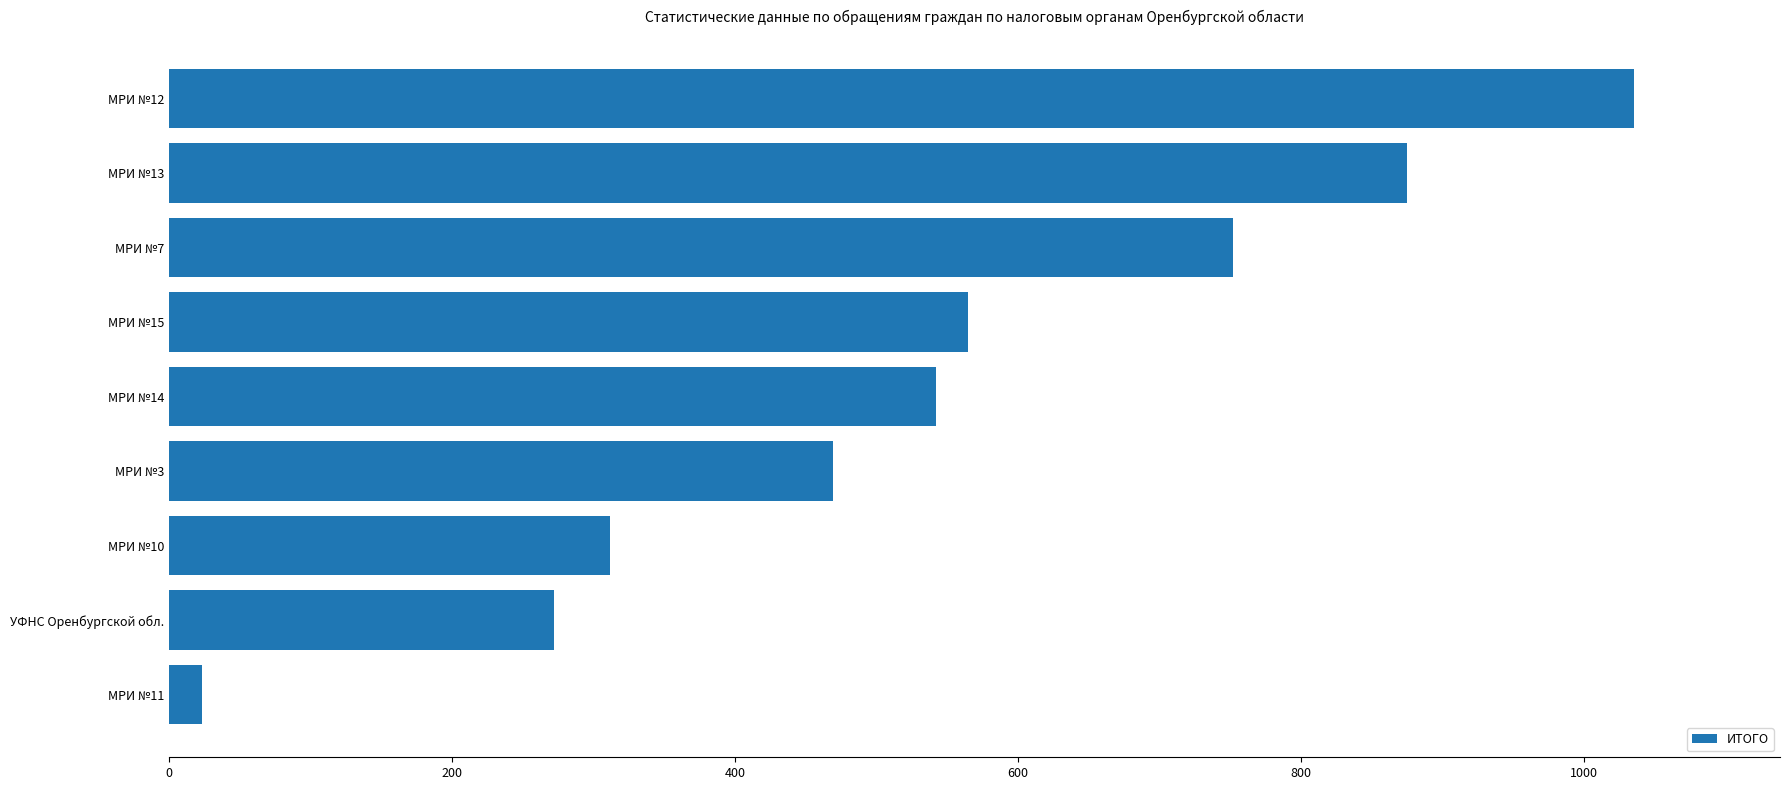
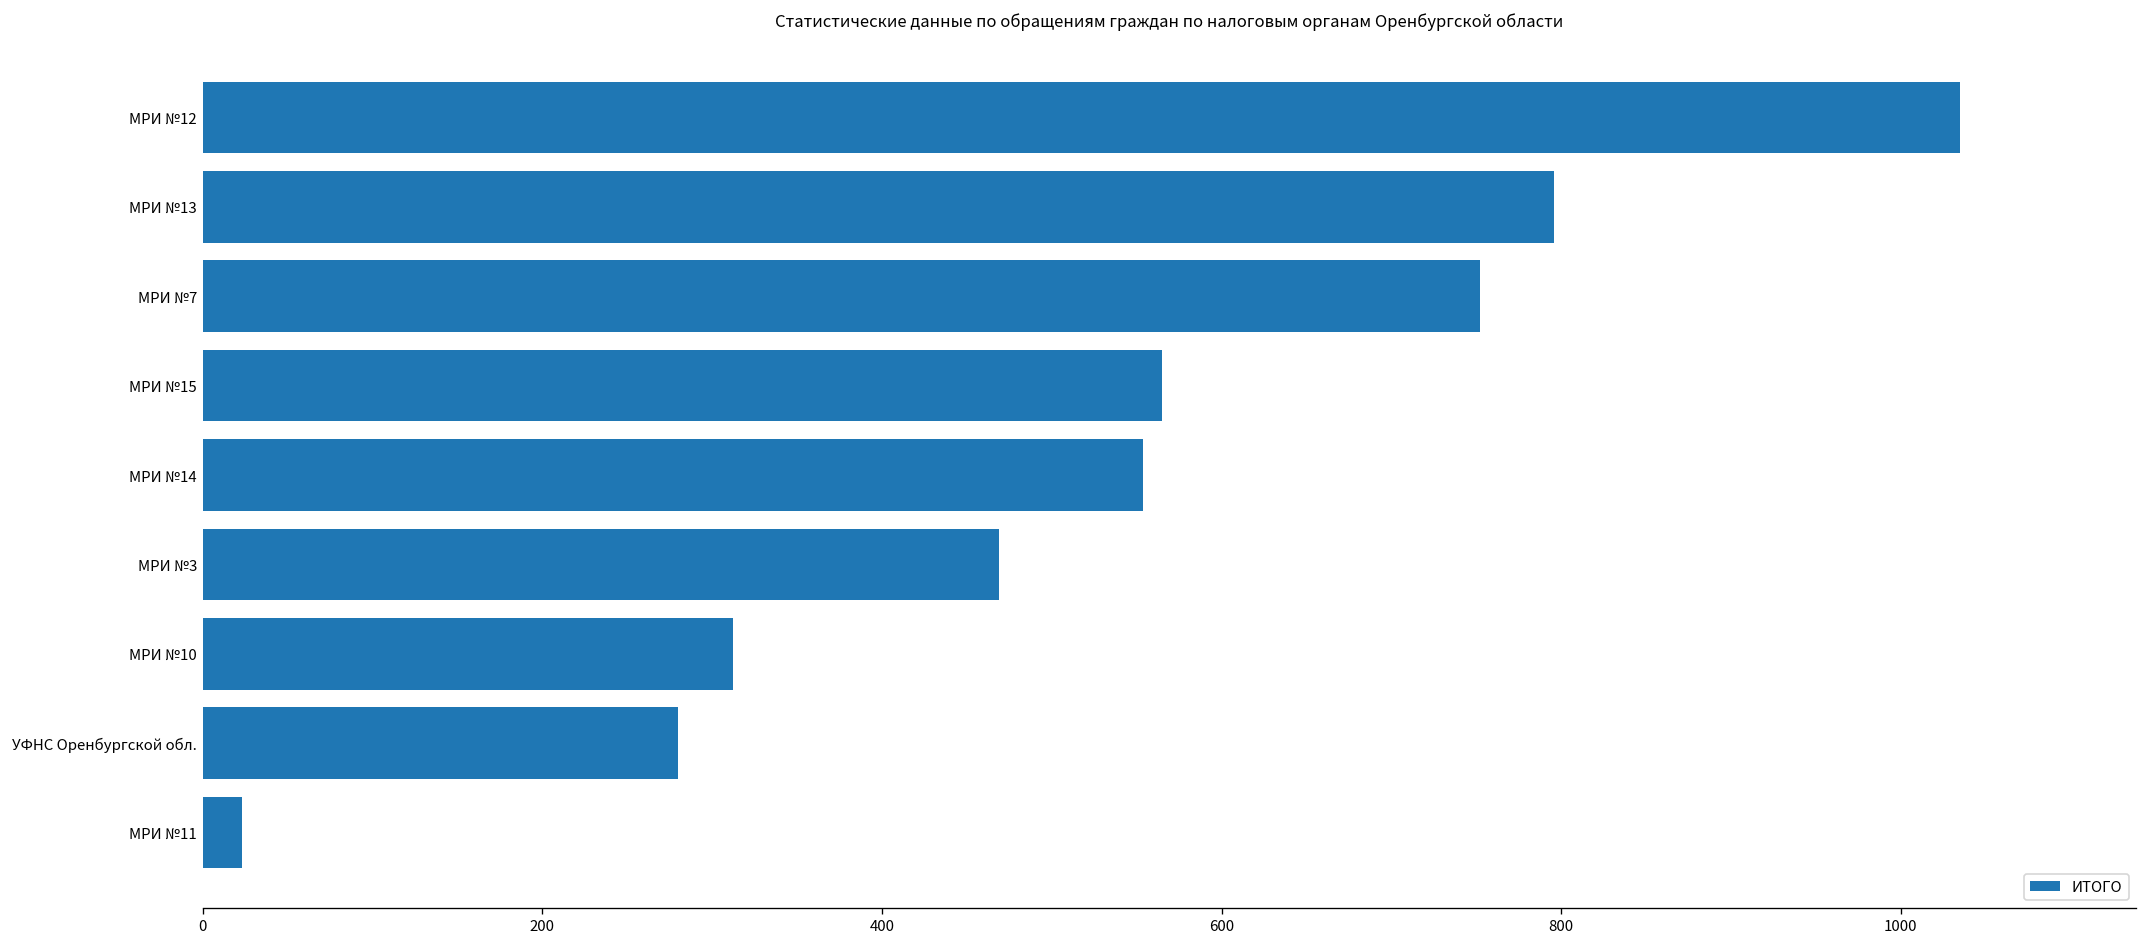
МРИ №13: 875 -> 796
МРИ №14: 542 -> 554
УФНС Оренбургской обл.: 272 -> 280
